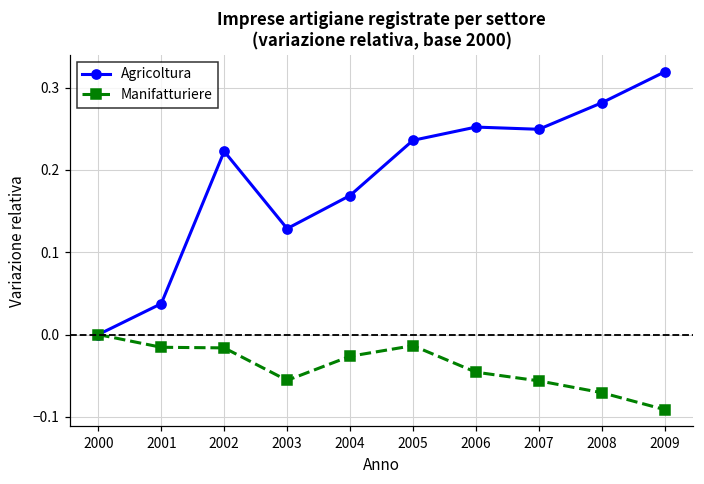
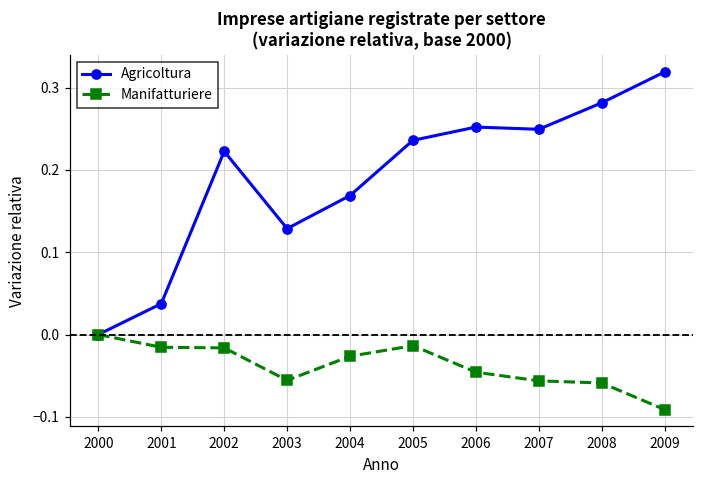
Manifatturiere, 2008: -0.07 -> -0.06
